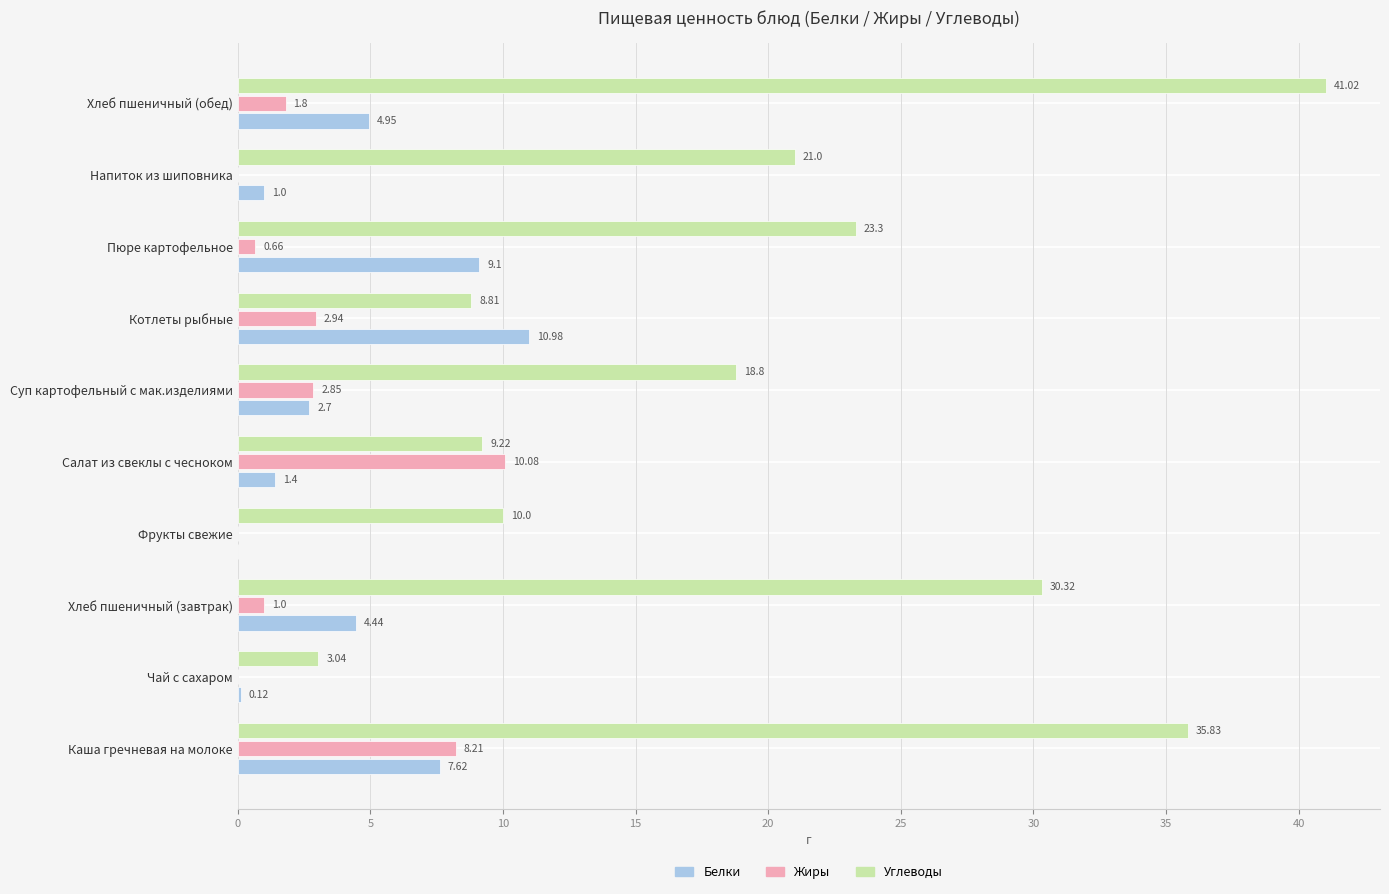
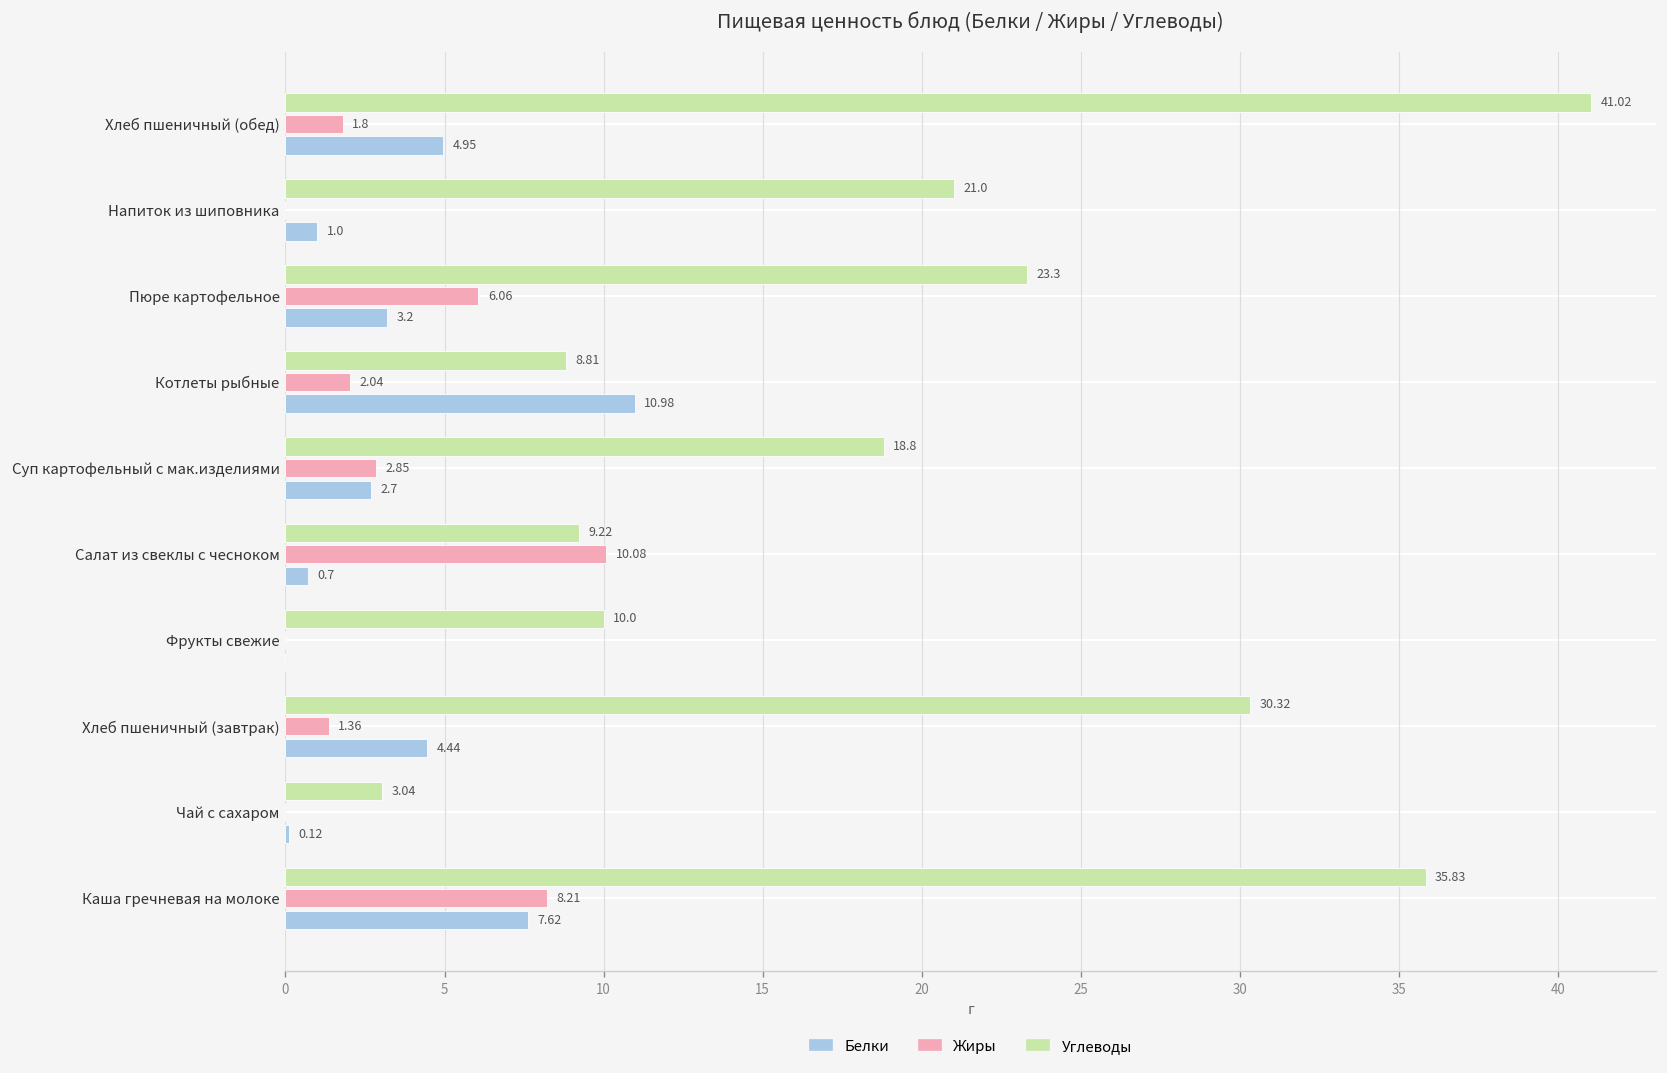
Жиры, Пюре картофельное: 0.66 -> 6.06
Белки, Пюре картофельное: 9.1 -> 3.2
Жиры, Котлеты рыбные: 2.94 -> 2.04
Белки, Салат из свеклы с чесноком: 1.4 -> 0.7
Жиры, Хлеб пшеничный (завтрак): 1.0 -> 1.36
